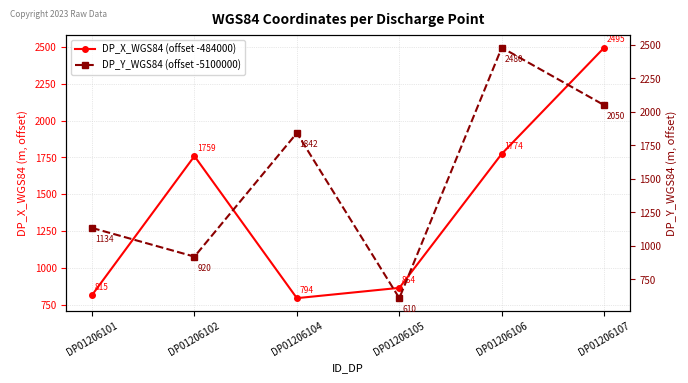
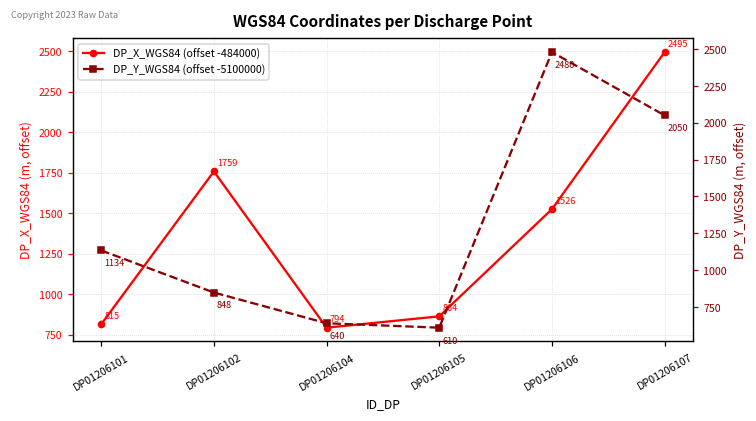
DP_X_WGS84 (offset -484000), DP01206106: 1774 -> 1526
DP_Y_WGS84 (offset -5100000), DP01206102: 920 -> 848
DP_Y_WGS84 (offset -5100000), DP01206104: 1842 -> 640
